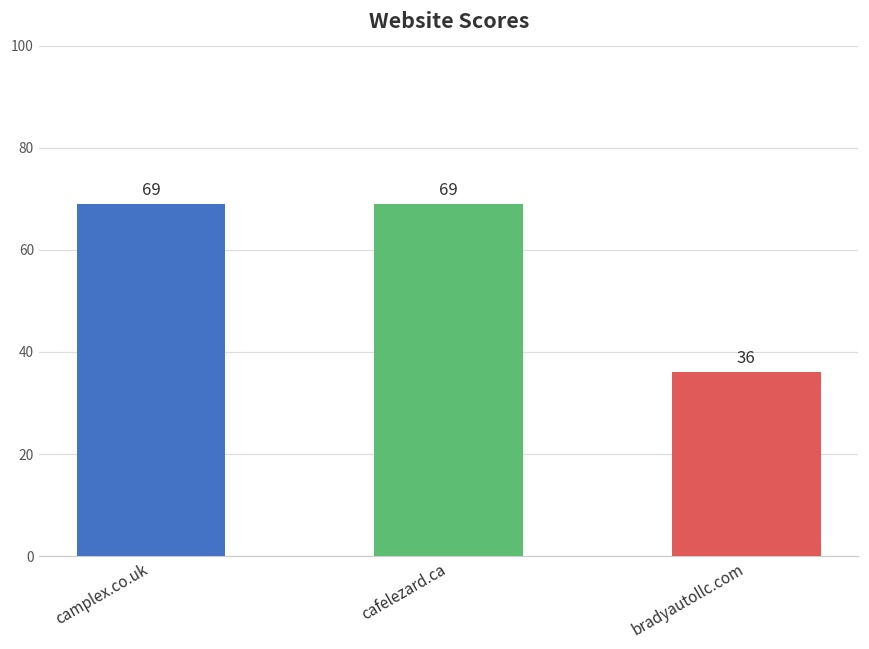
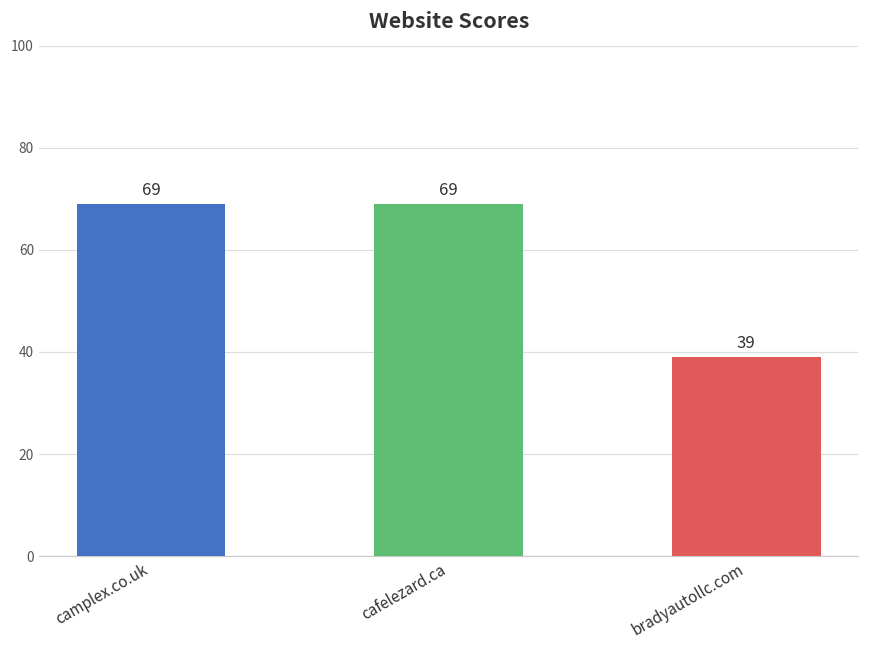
bradyautollc.com: 36 -> 39
